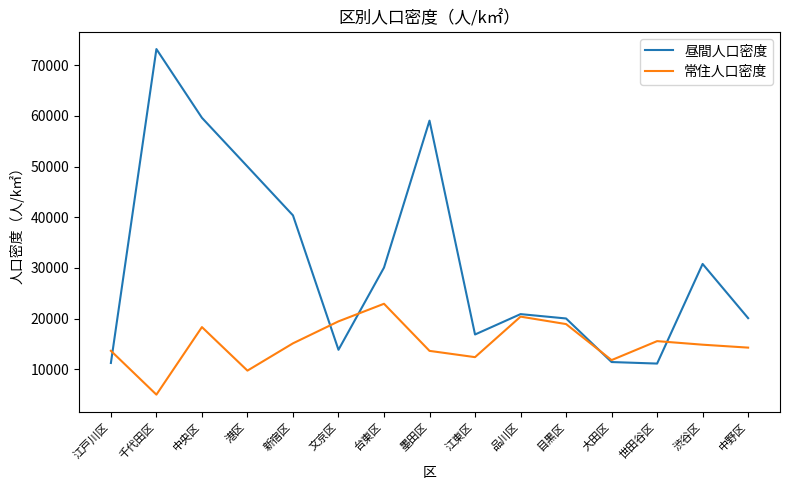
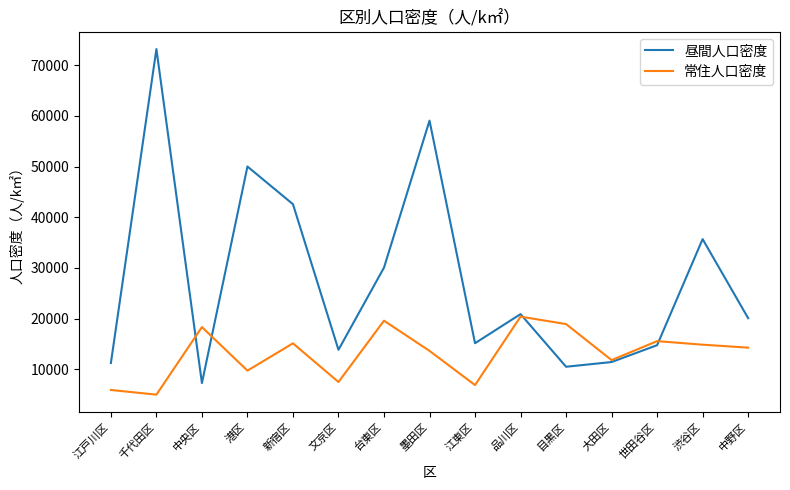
常住人口密度, 江戸川区: 14000 -> 6000
昼間人口密度, 中央区: 60000 -> 7000
昼間人口密度, 新宿区: 40000 -> 43000
常住人口密度, 文京区: 19000 -> 8000
常住人口密度, 台東区: 23000 -> 20000
昼間人口密度, 江東区: 17000 -> 15000
常住人口密度, 江東区: 12000 -> 7000
昼間人口密度, 目黒区: 20000 -> 11000
昼間人口密度, 世田谷区: 11000 -> 15000
昼間人口密度, 渋谷区: 31000 -> 36000
